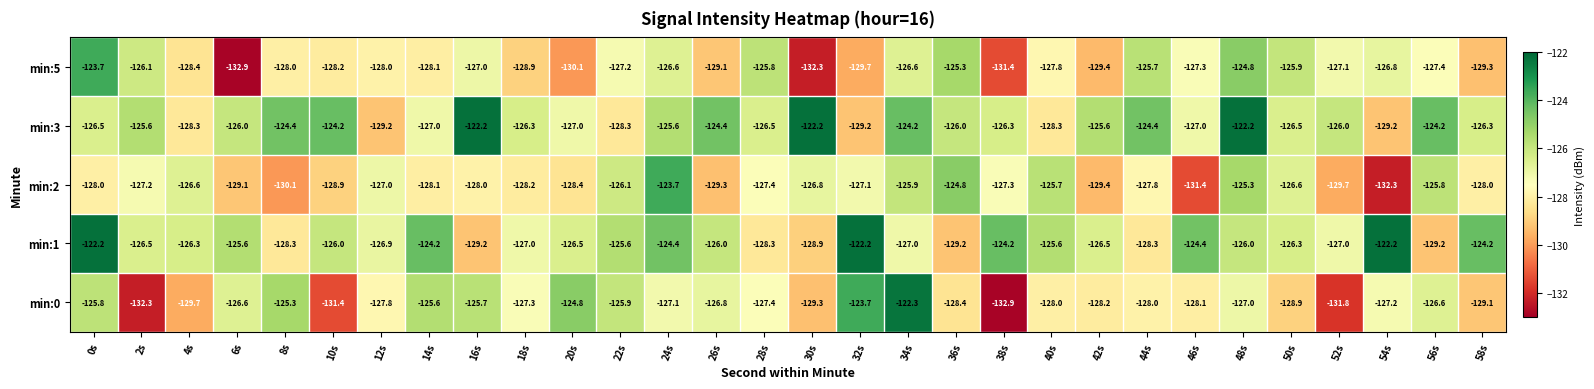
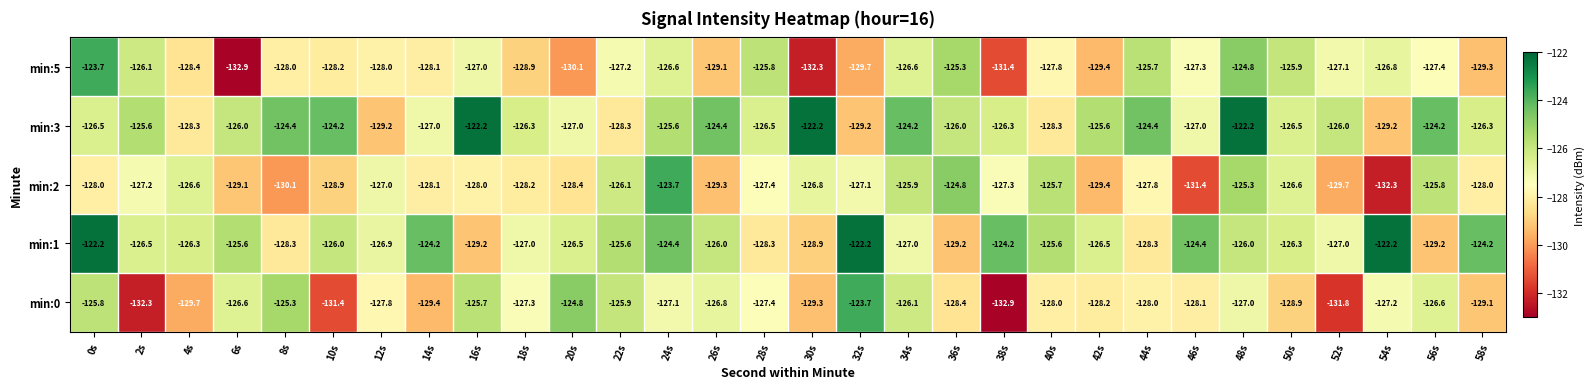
min:0, 14s: -125.6 -> -129.4
min:0, 34s: -122.3 -> -126.1
